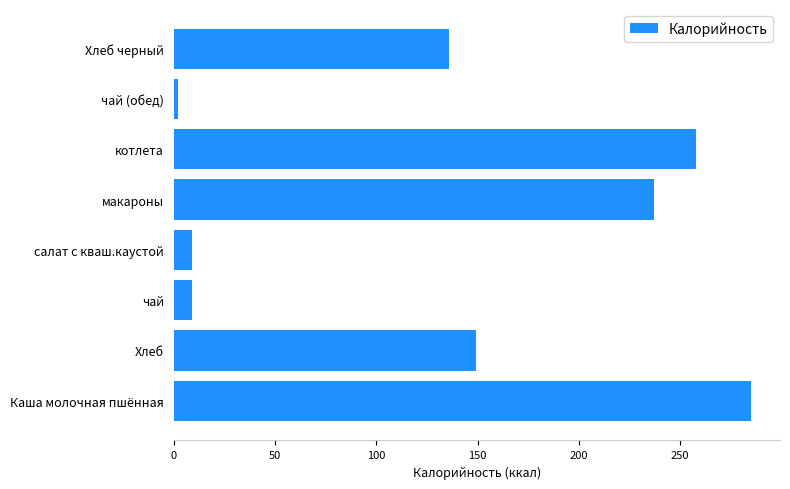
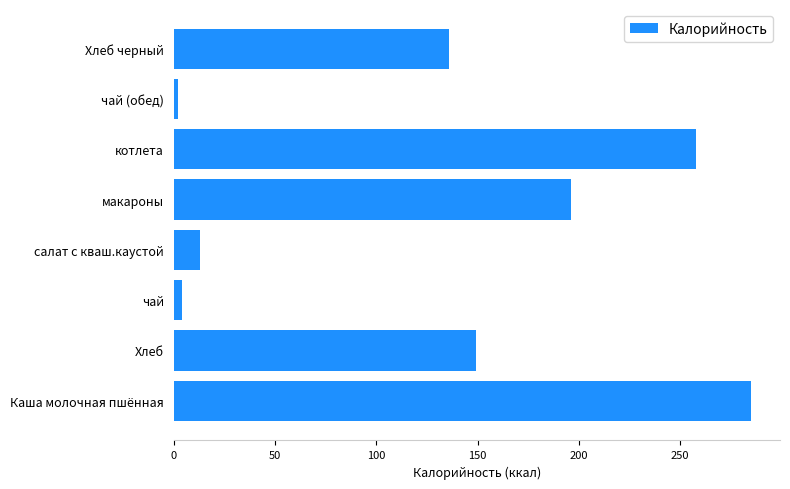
макароны: 237 -> 196
салат с кваш.каустой: 9 -> 13
чай: 9 -> 4
